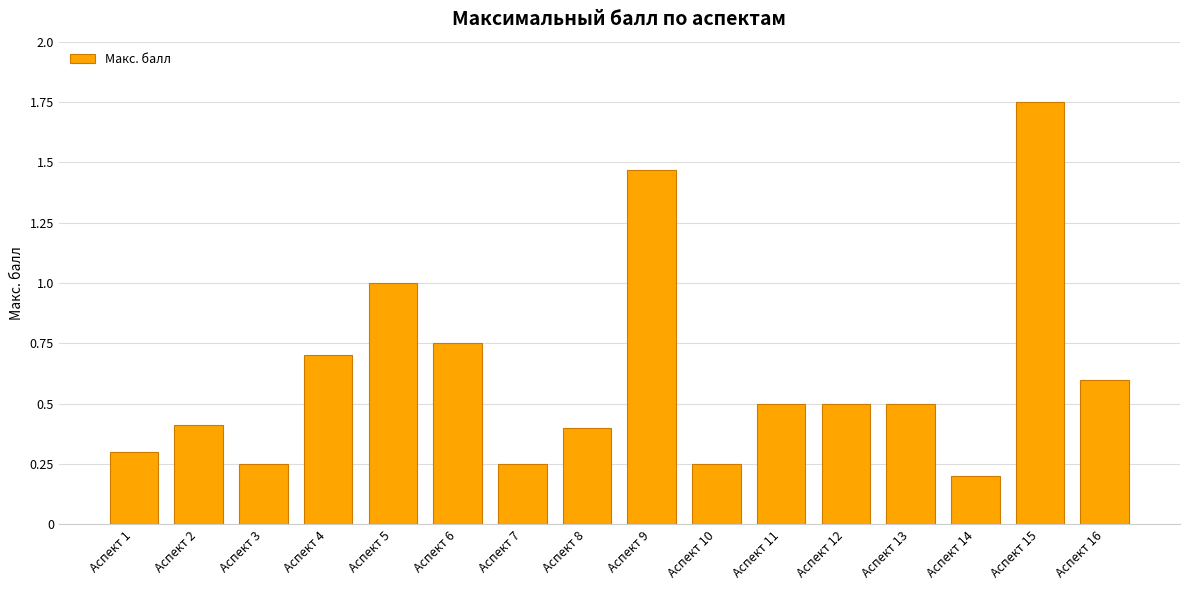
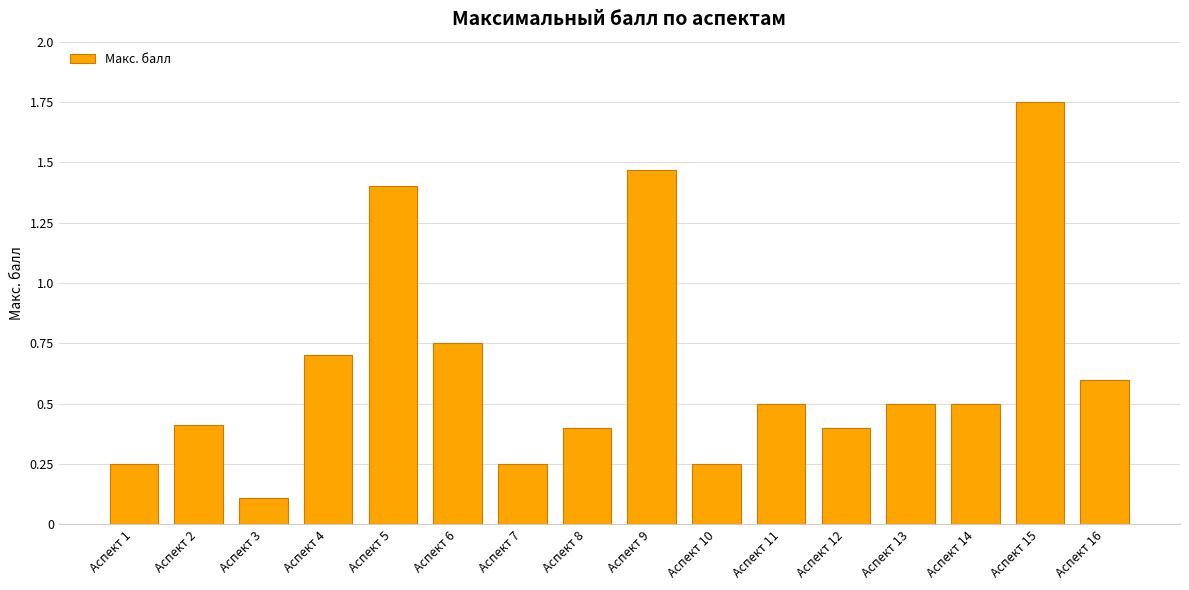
Аспект 1: 0.30 -> 0.25
Аспект 3: 0.25 -> 0.11
Аспект 5: 1.0 -> 1.4
Аспект 12: 0.5 -> 0.4
Аспект 14: 0.2 -> 0.5
